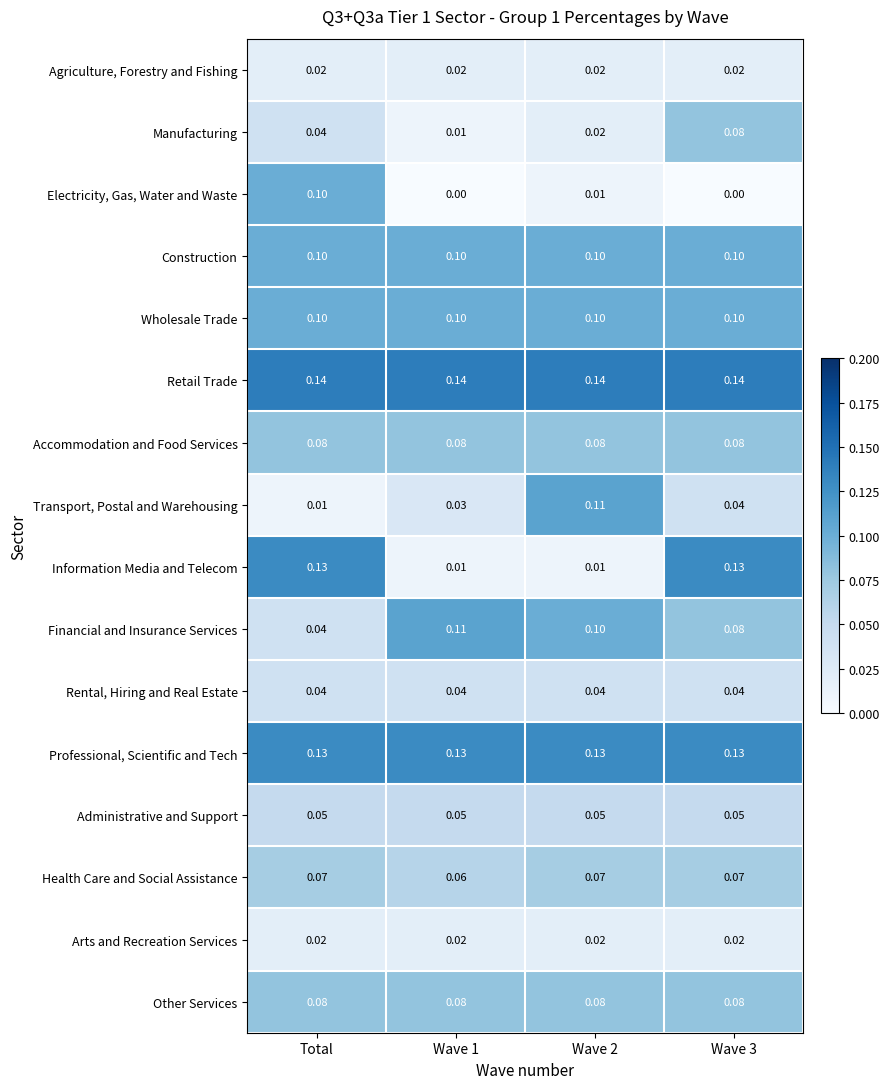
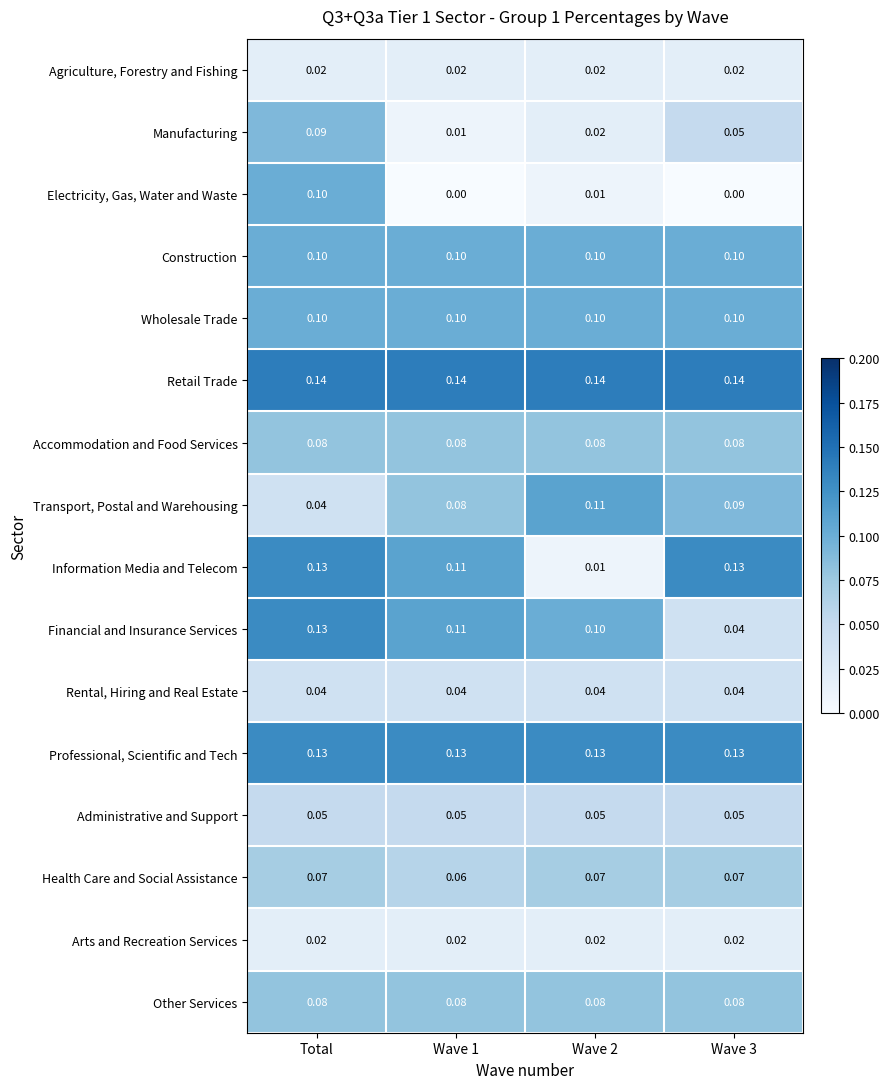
Manufacturing, Total: 0.04 -> 0.09
Manufacturing, Wave 3: 0.08 -> 0.05
Transport, Postal and Warehousing, Total: 0.01 -> 0.04
Transport, Postal and Warehousing, Wave 1: 0.03 -> 0.08
Transport, Postal and Warehousing, Wave 3: 0.04 -> 0.09
Information Media and Telecom, Wave 1: 0.01 -> 0.11
Financial and Insurance Services, Total: 0.04 -> 0.13
Financial and Insurance Services, Wave 3: 0.08 -> 0.04
